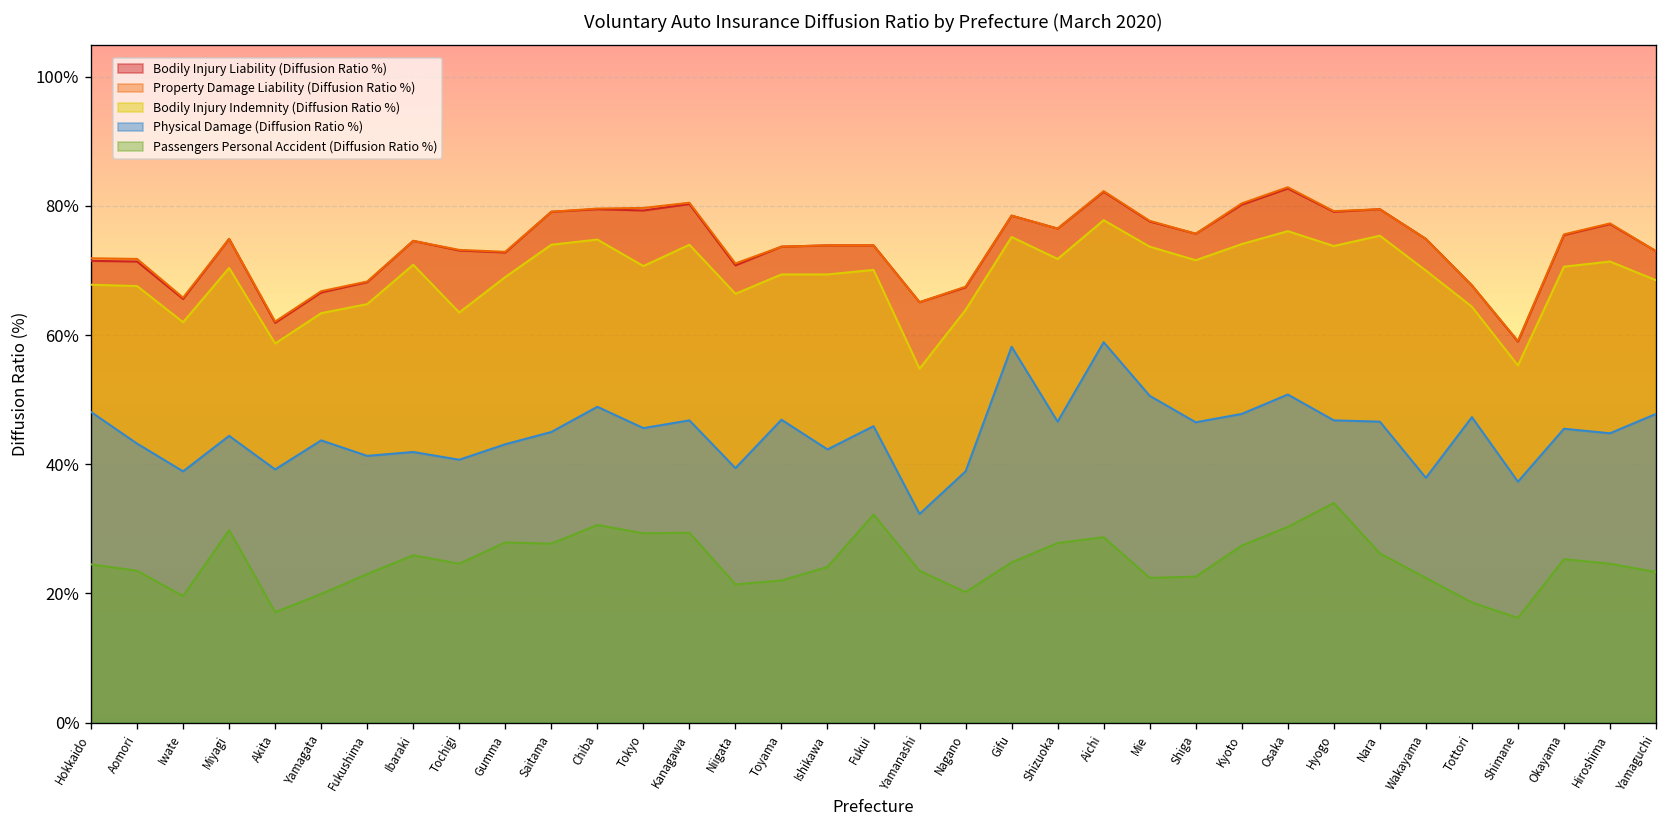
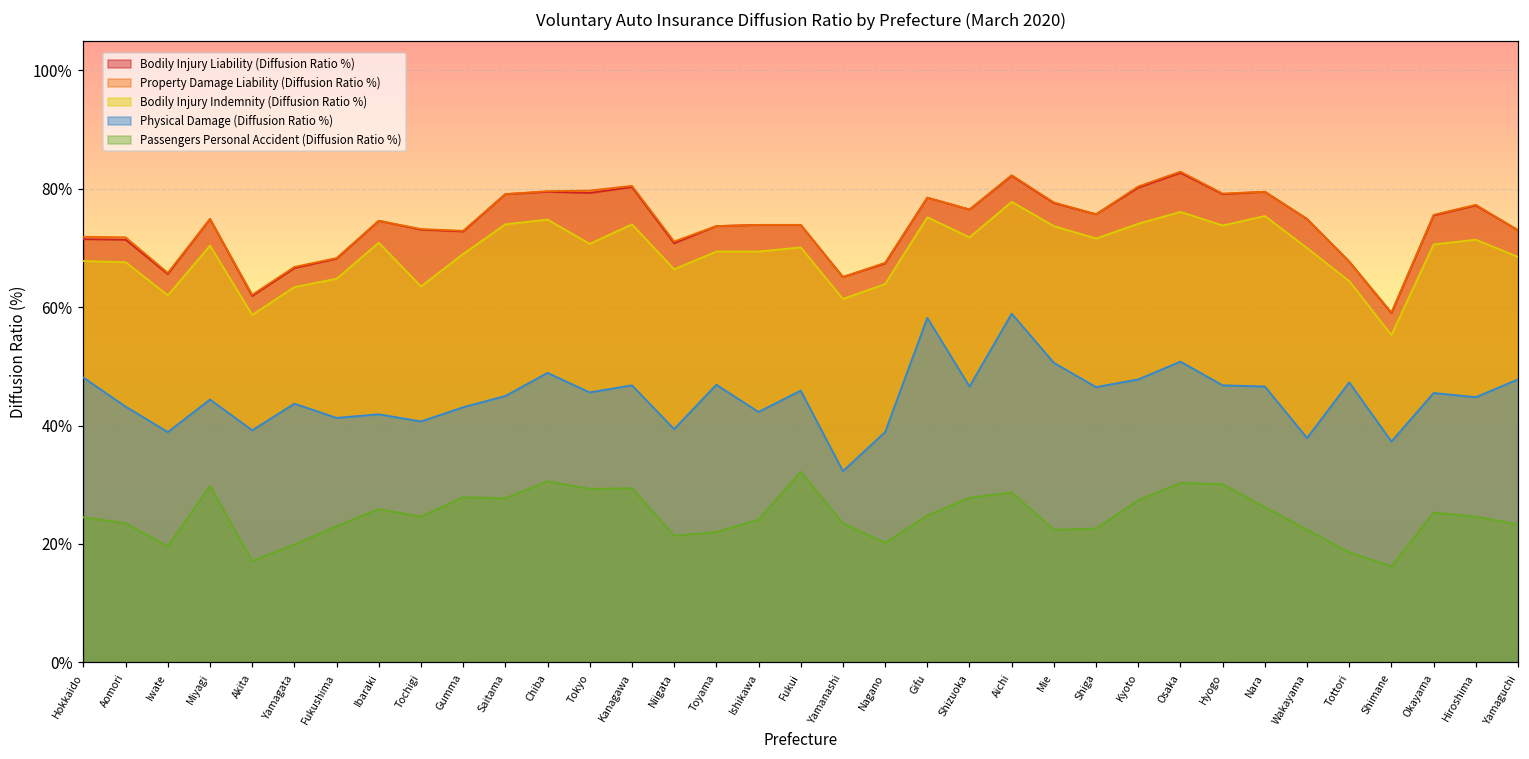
Bodily Injury Indemnity (Diffusion Ratio %), Yamanashi: 55% -> 61%
Passengers Personal Accident (Diffusion Ratio %), Hyogo: 34% -> 30%
